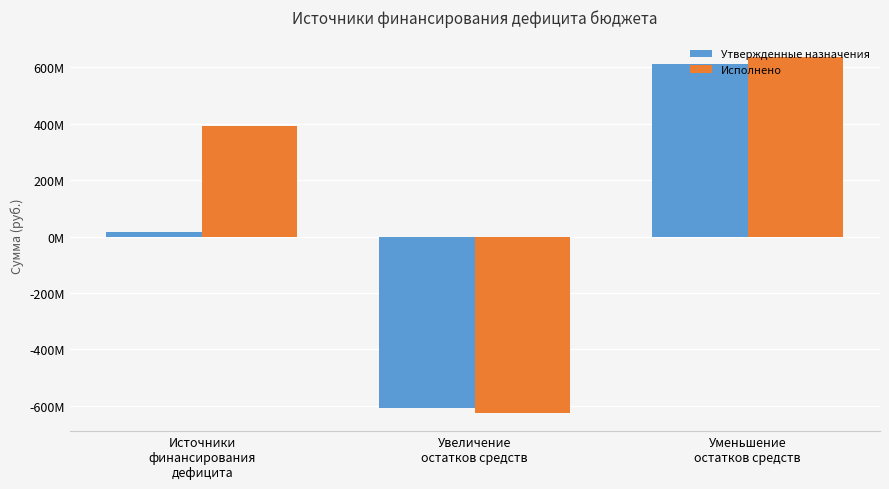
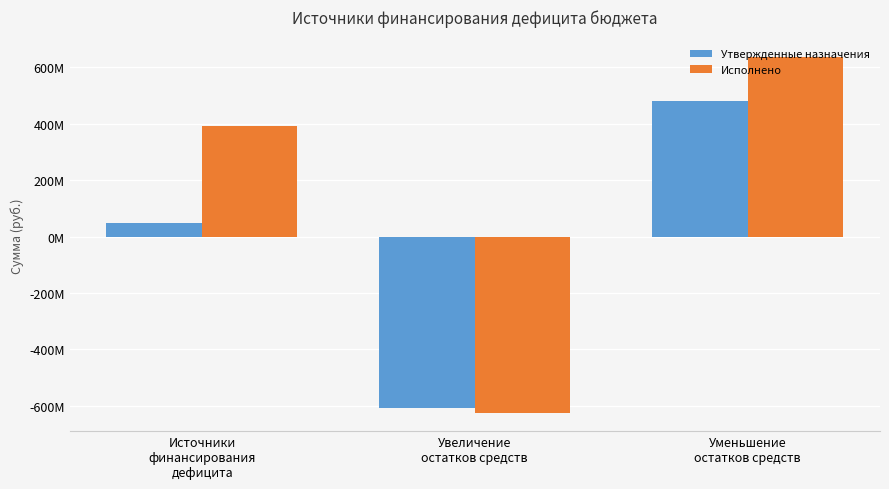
Утвержденные назначения, Источники финансирования дефицита: 20000000 -> 50000000
Утвержденные назначения, Уменьшение остатков средств: 610000000 -> 480000000
